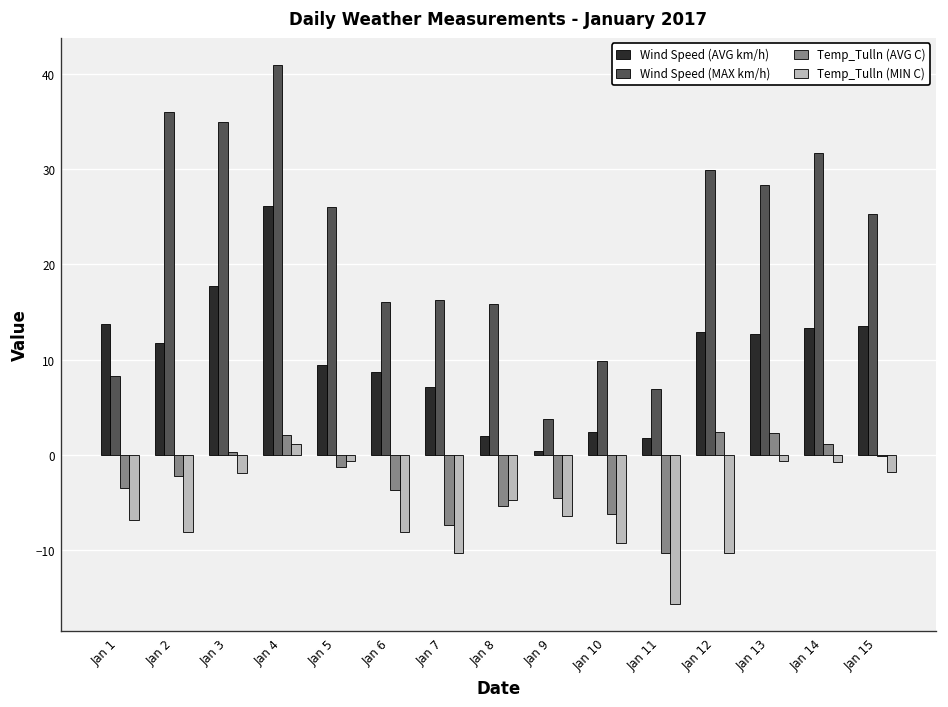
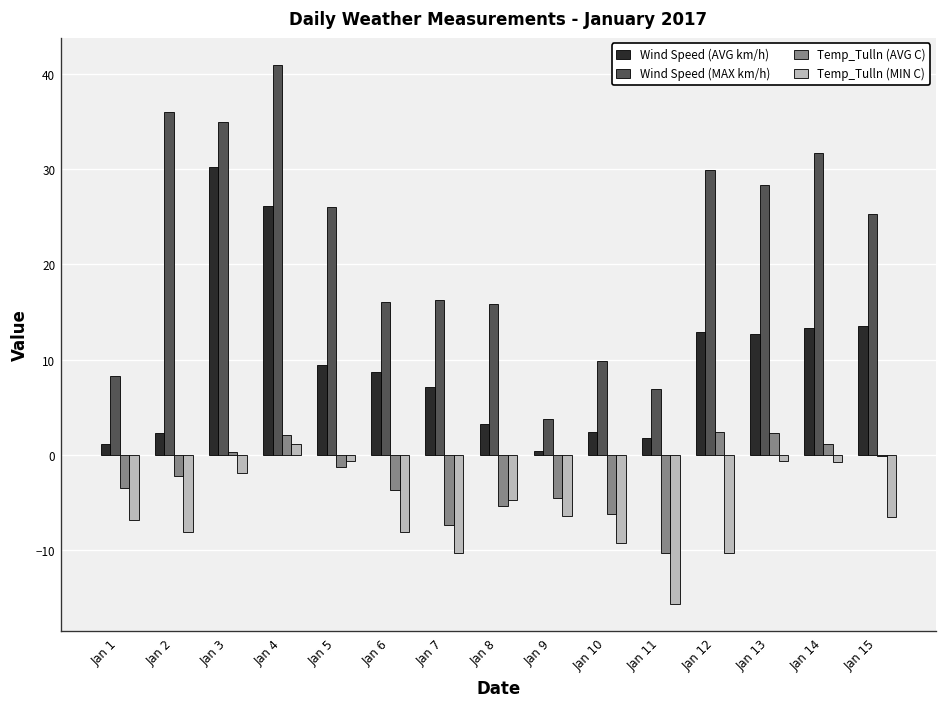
Wind Speed (AVG km/h), Jan 1: 14 -> 1
Wind Speed (AVG km/h), Jan 2: 12 -> 2
Wind Speed (AVG km/h), Jan 3: 18 -> 30
Wind Speed (AVG km/h), Jan 8: 2 -> 3
Temp_Tulln (MIN C), Jan 15: -2 -> -7
